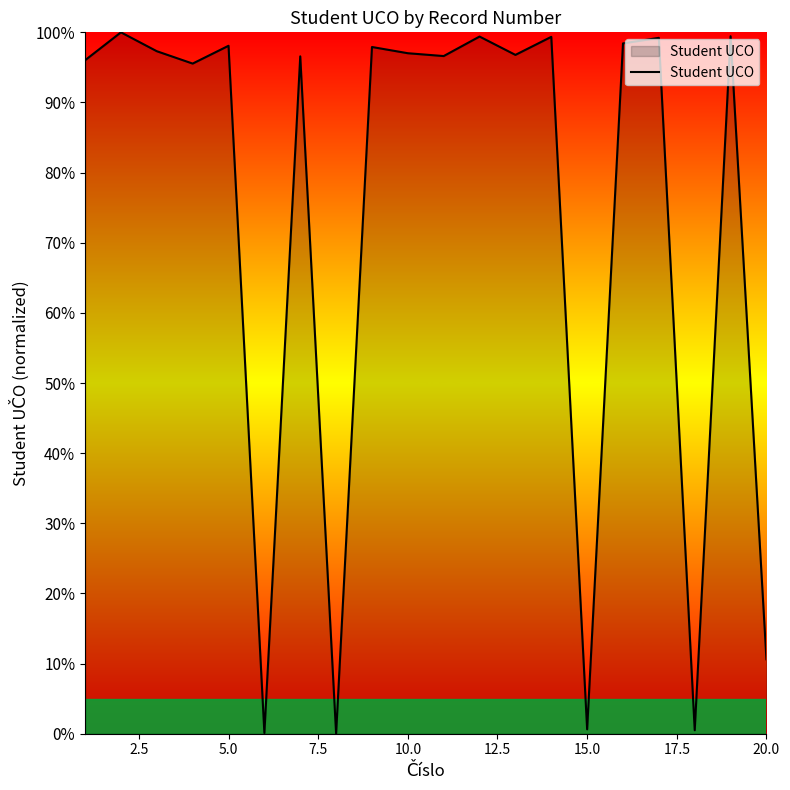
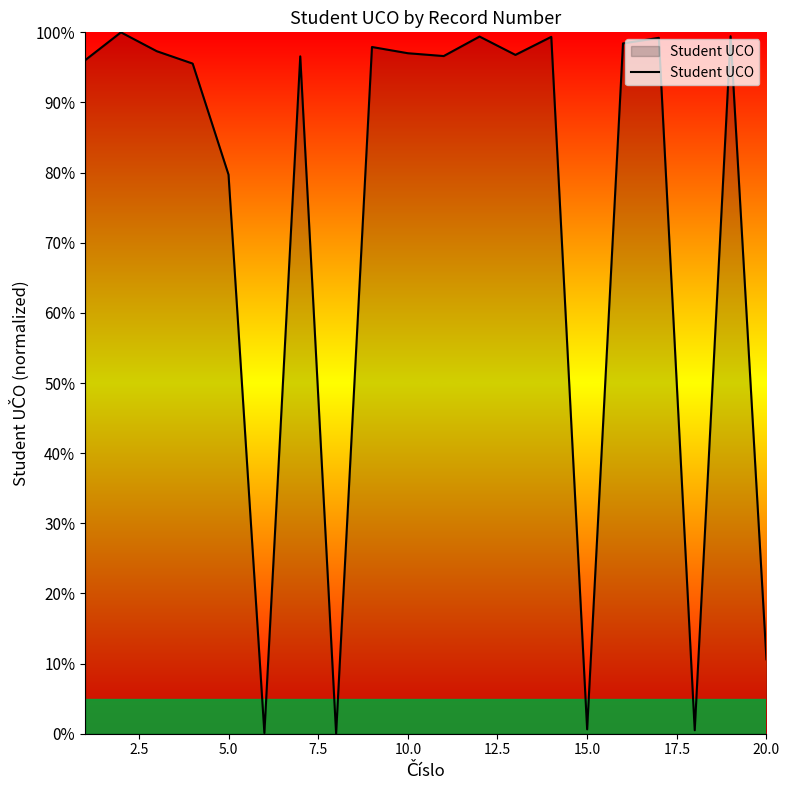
5.0: 98% -> 80%
